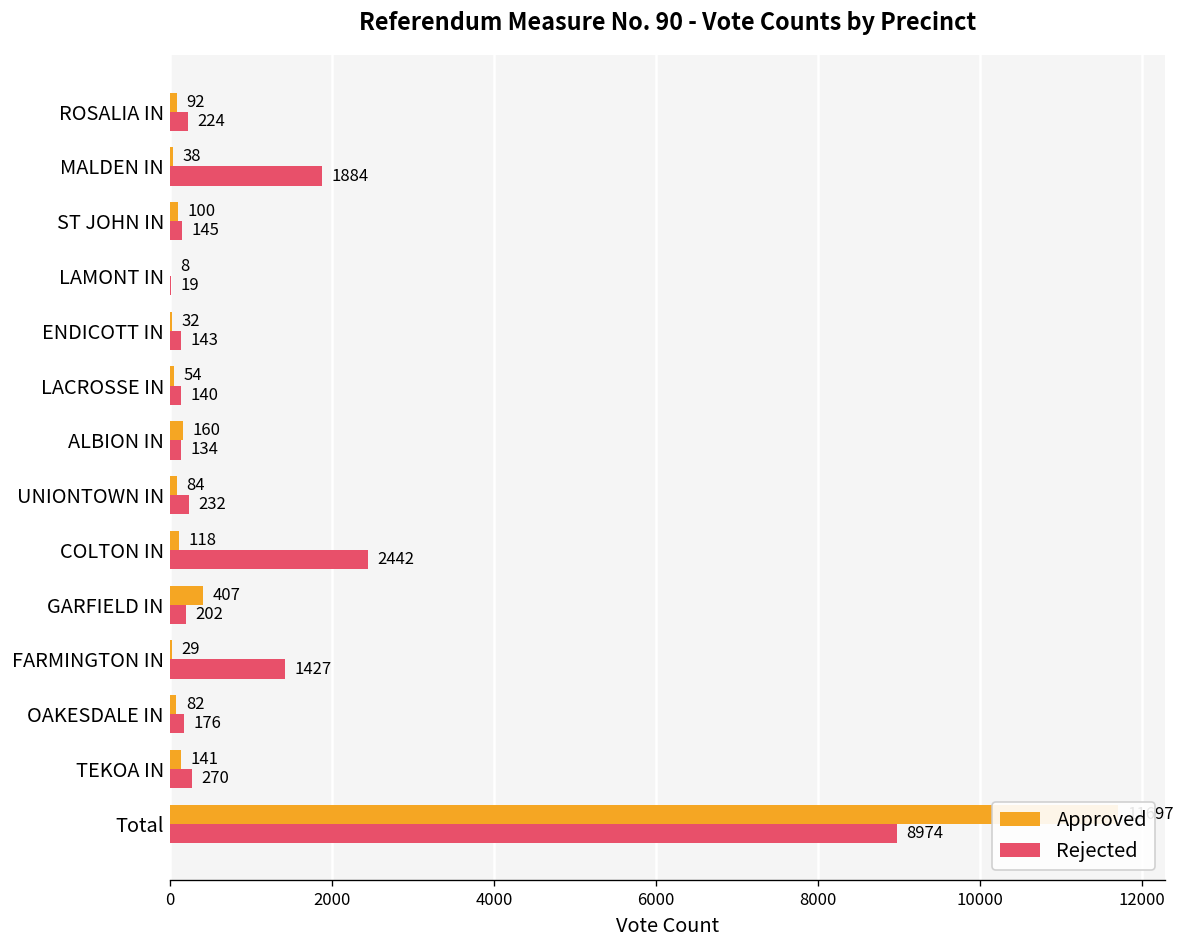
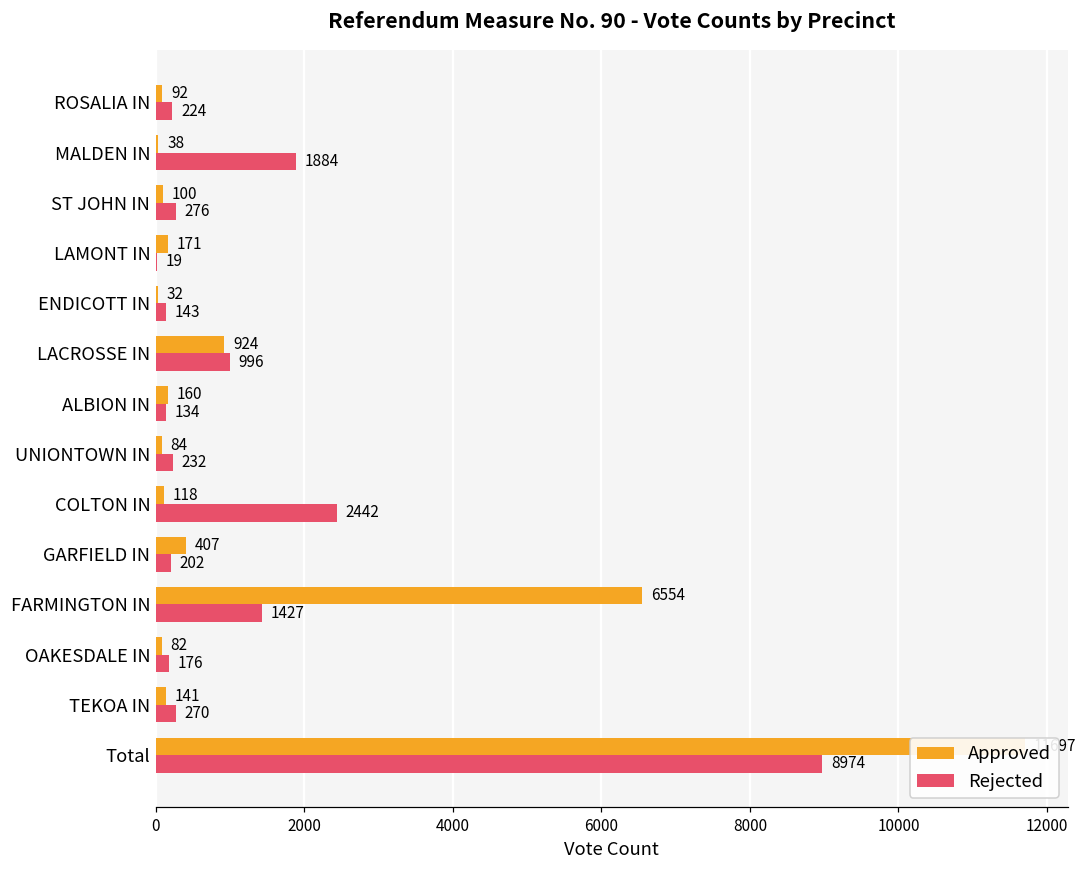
Rejected, ST JOHN IN: 145 -> 276
Approved, LAMONT IN: 8 -> 171
Approved, LACROSSE IN: 54 -> 924
Rejected, LACROSSE IN: 140 -> 996
Approved, FARMINGTON IN: 29 -> 6554
